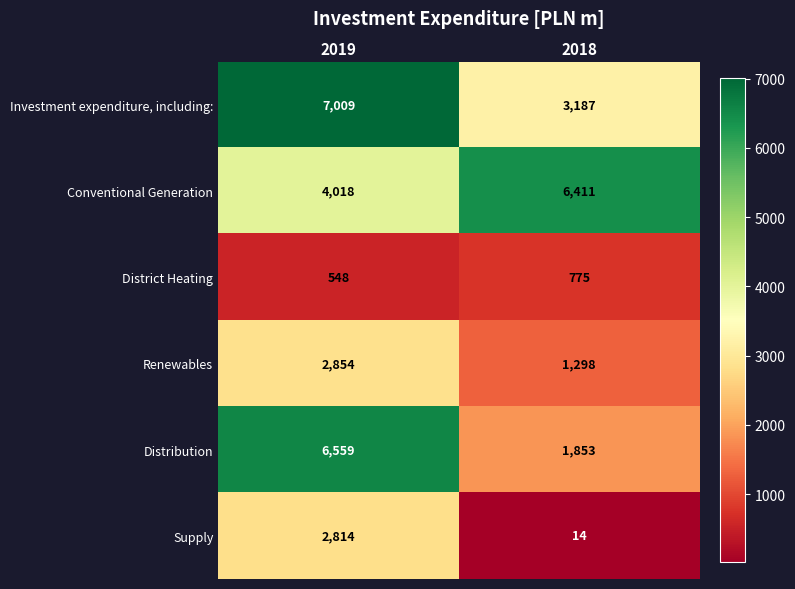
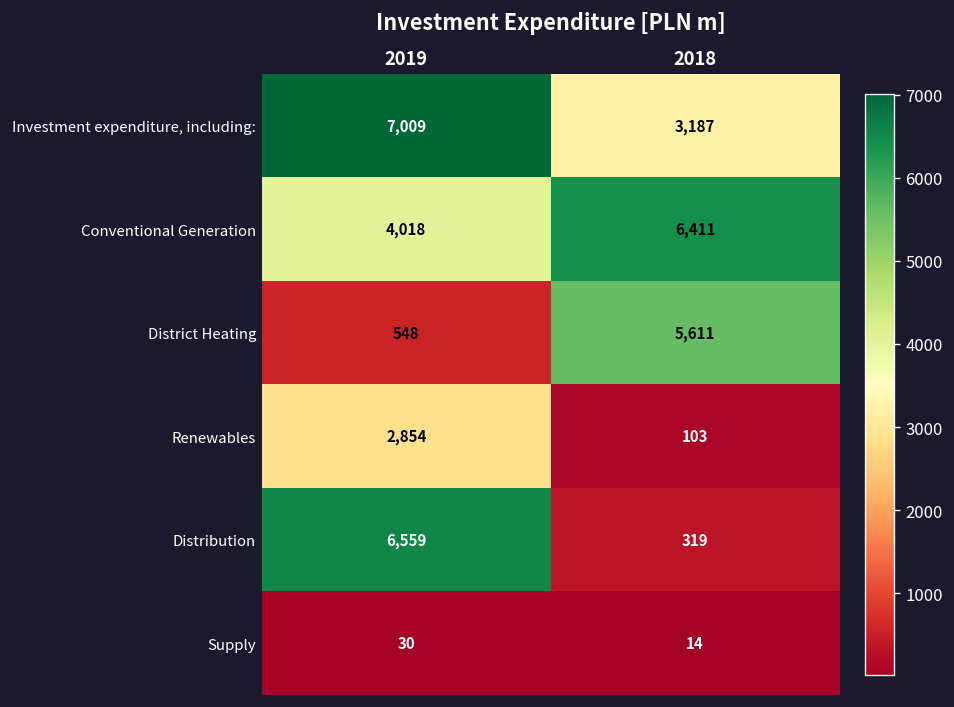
District Heating, 2018: 775 -> 5,611
Renewables, 2018: 1,298 -> 103
Distribution, 2018: 1,853 -> 319
Supply, 2019: 2,814 -> 30
